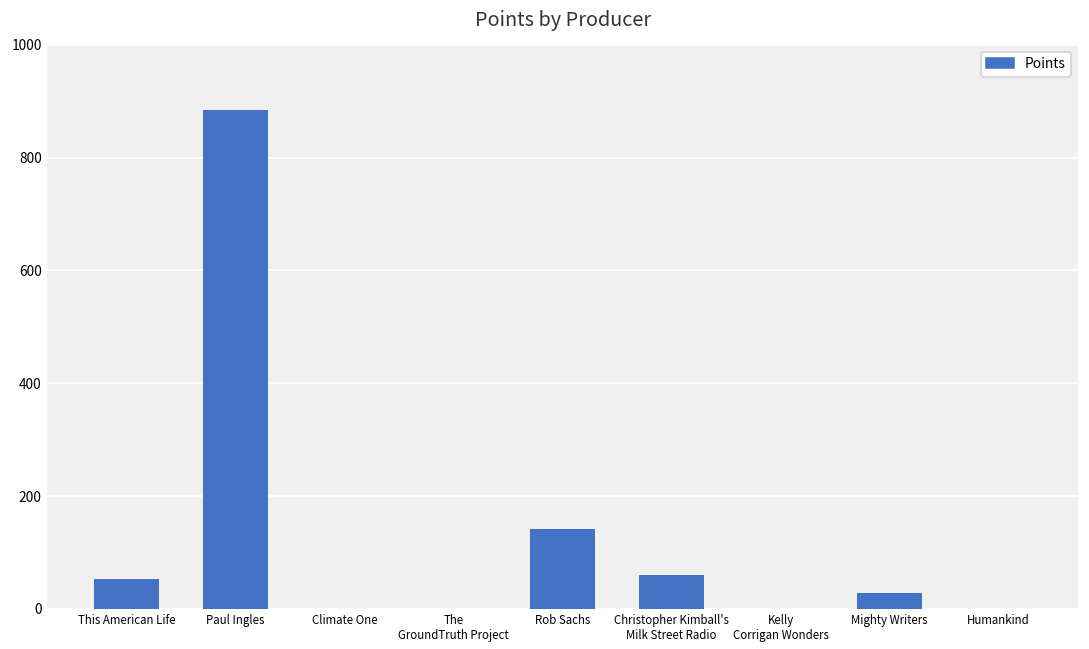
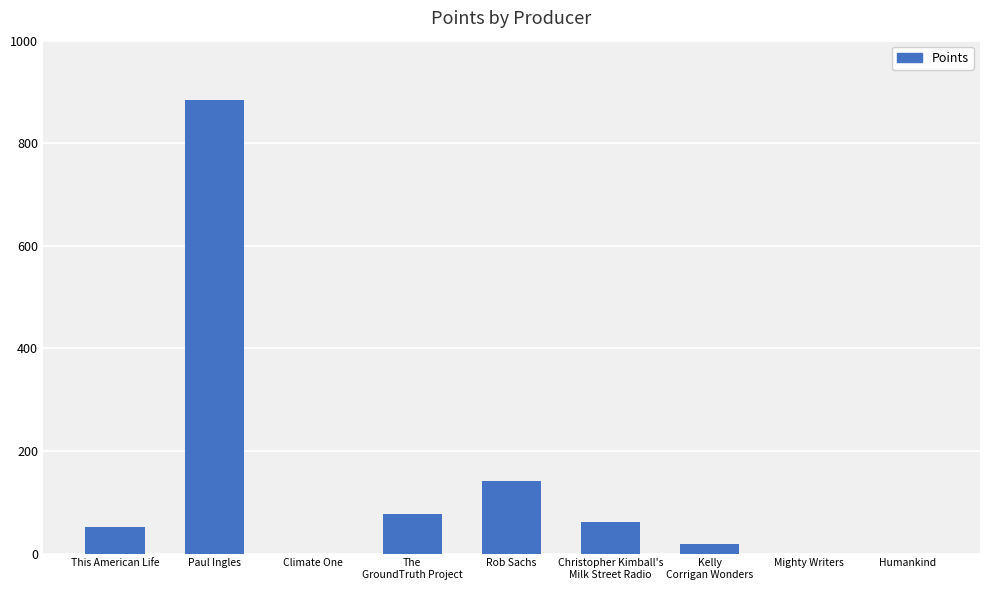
The GroundTruth Project: 0 -> 80
Kelly Corrigan Wonders: 0 -> 20
Mighty Writers: 30 -> 0
